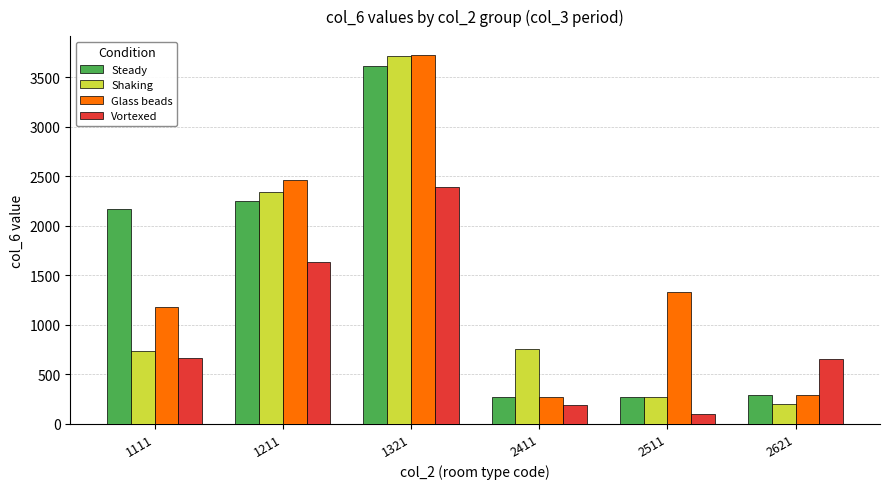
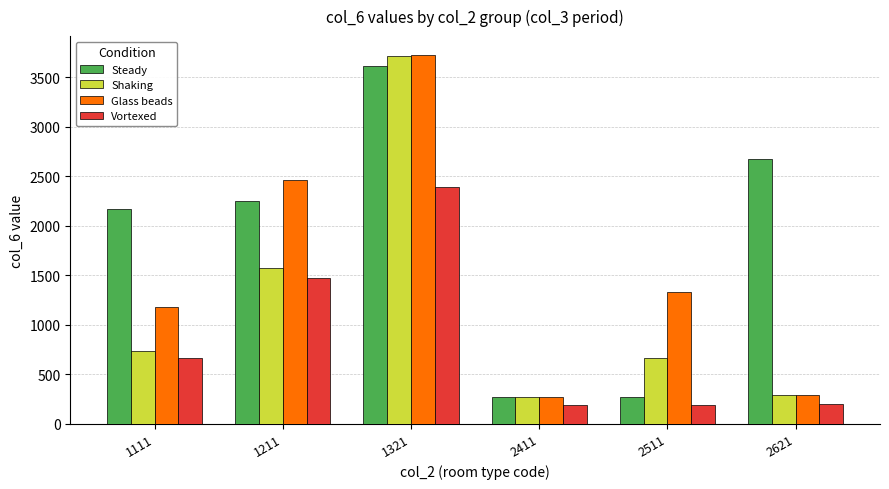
Shaking, 1211: 2300 -> 1600
Vortexed, 1211: 1600 -> 1500
Shaking, 2411: 800 -> 300
Shaking, 2511: 300 -> 700
Vortexed, 2511: 100 -> 200
Steady, 2621: 300 -> 2700
Shaking, 2621: 200 -> 300
Vortexed, 2621: 700 -> 200
